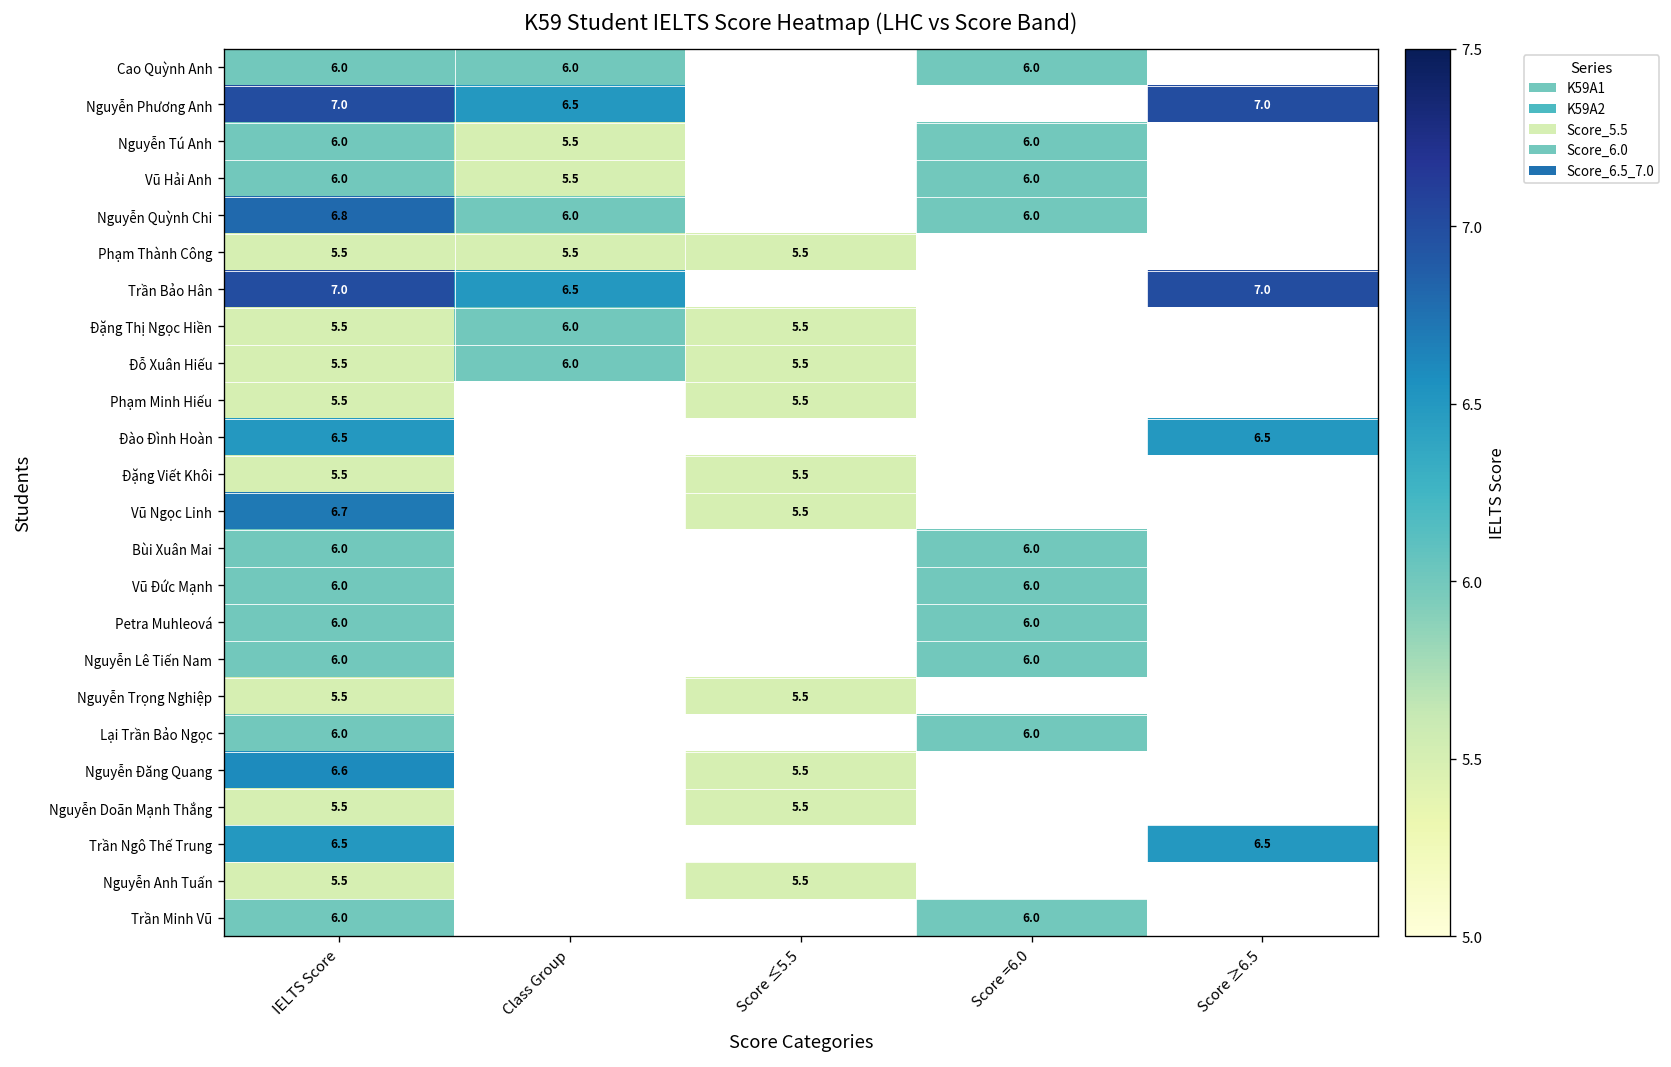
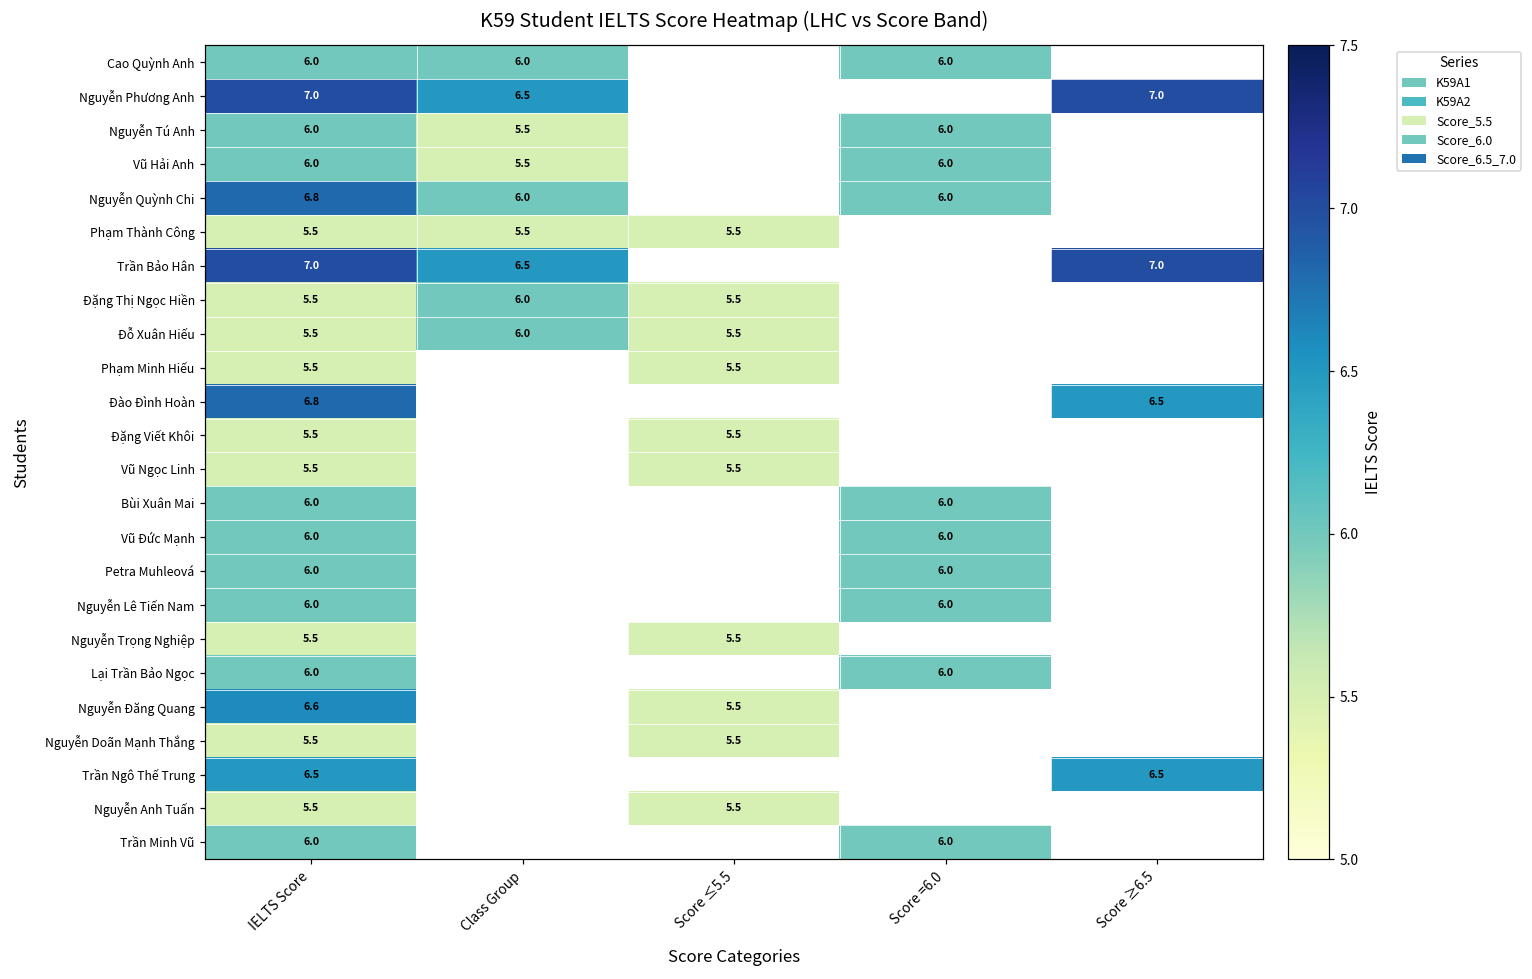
Đào Đình Hoàn, IELTS Score: 6.5 -> 6.8
Vũ Ngọc Linh, IELTS Score: 6.7 -> 5.5
